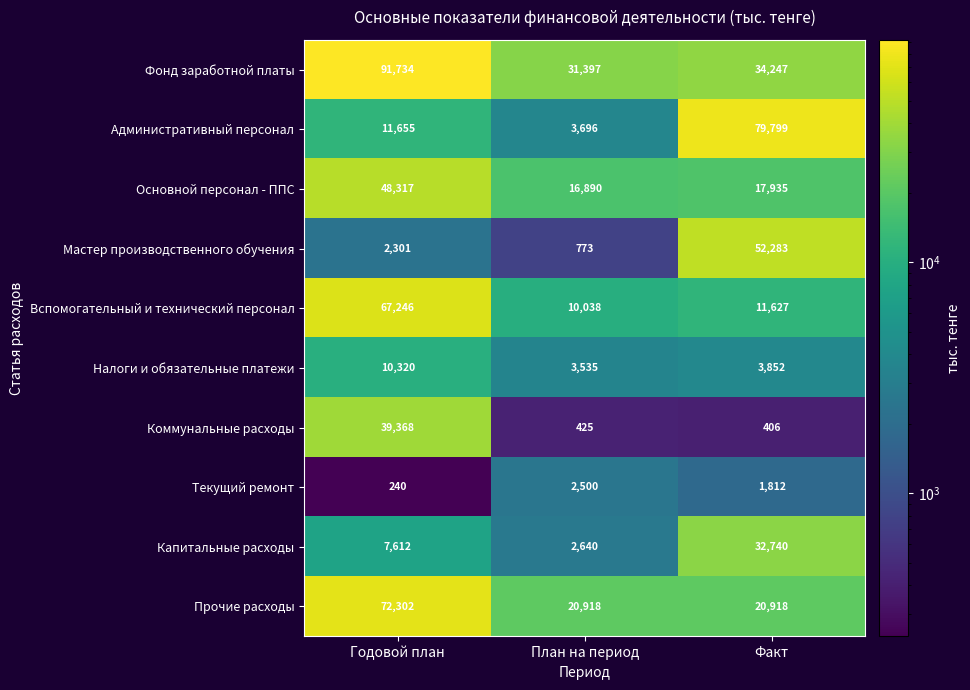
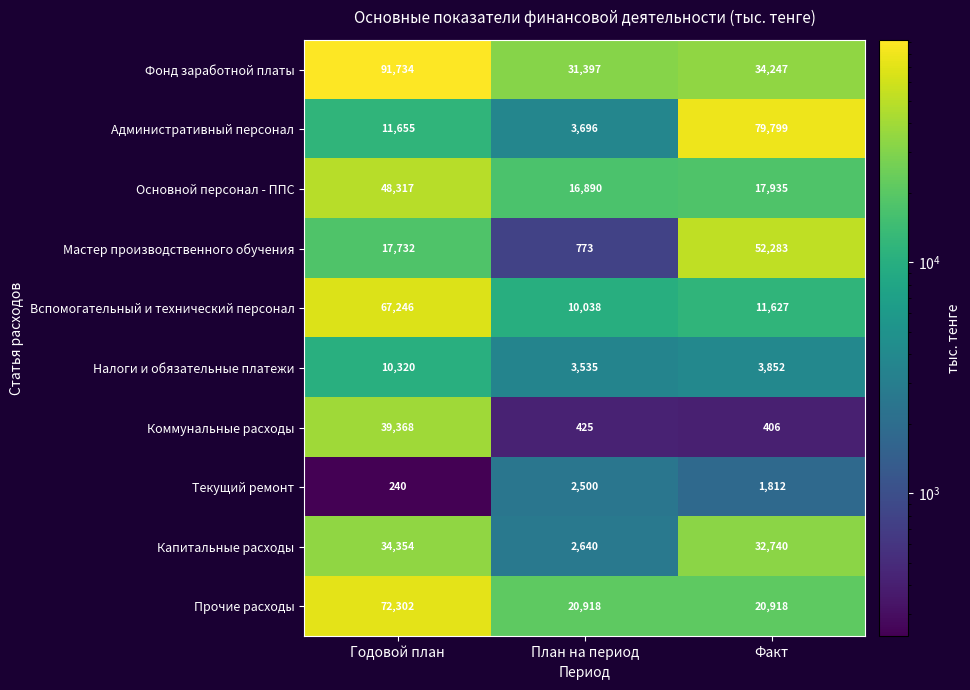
Мастер производственного обучения, Годовой план: 2,301 -> 17,732
Капитальные расходы, Годовой план: 7,612 -> 34,354
